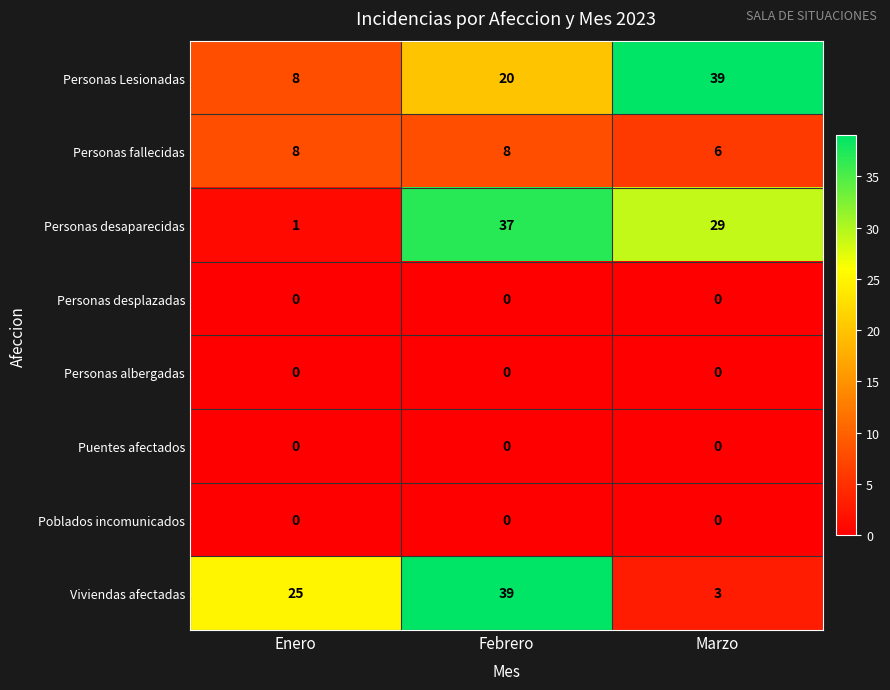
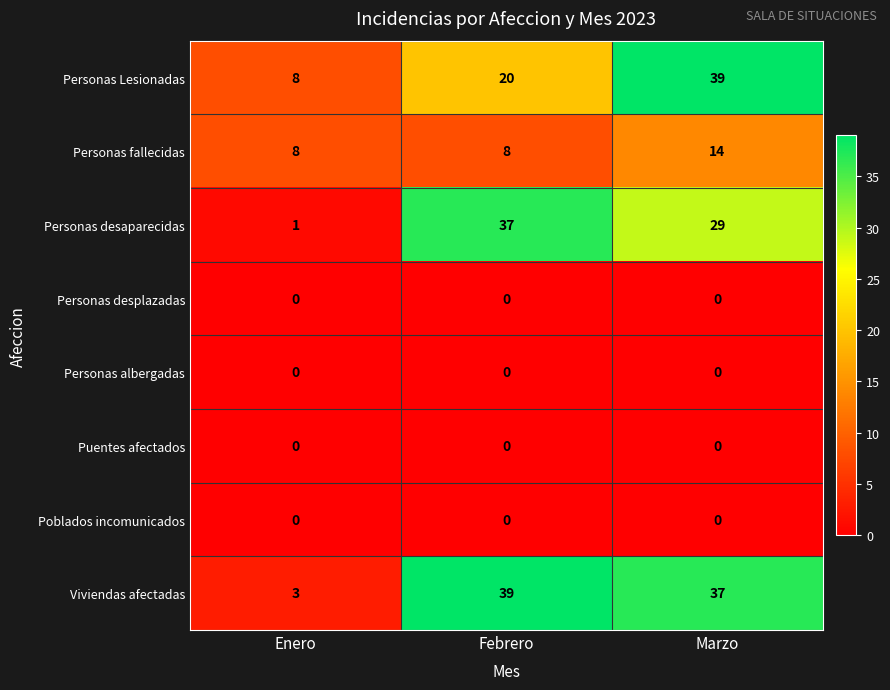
Personas fallecidas, Marzo: 6 -> 14
Viviendas afectadas, Enero: 25 -> 3
Viviendas afectadas, Marzo: 3 -> 37
